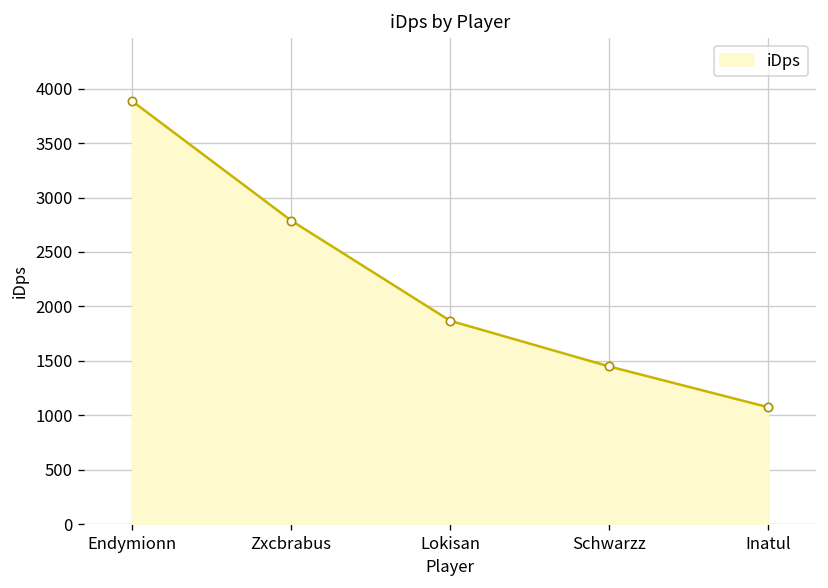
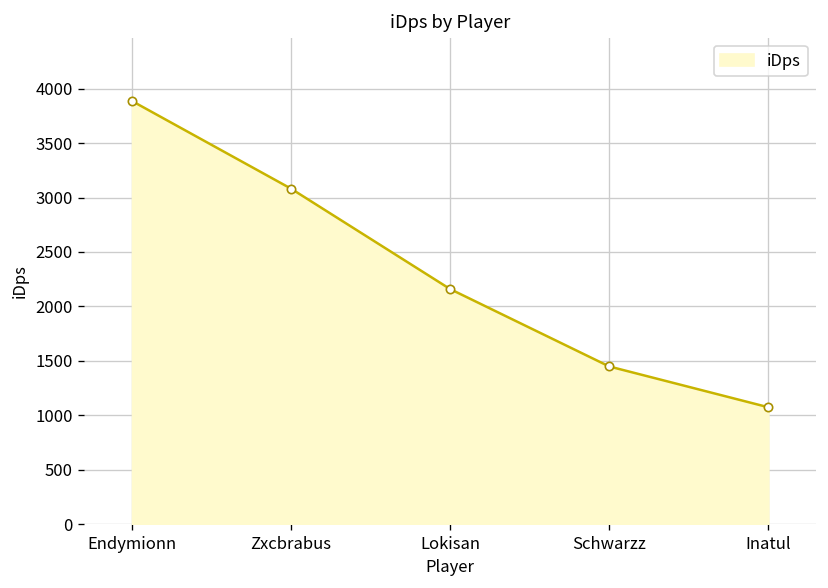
Zxcbrabus: 2800 -> 3100
Lokisan: 1900 -> 2200
